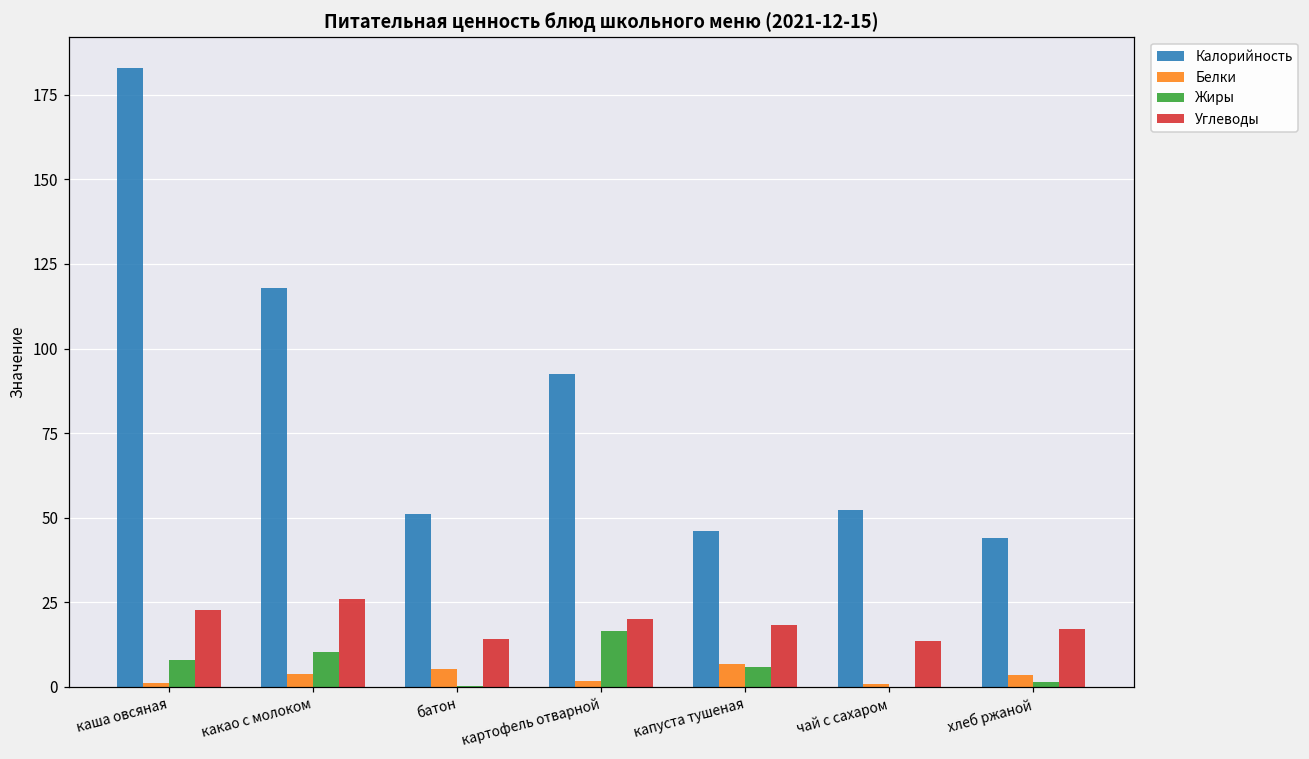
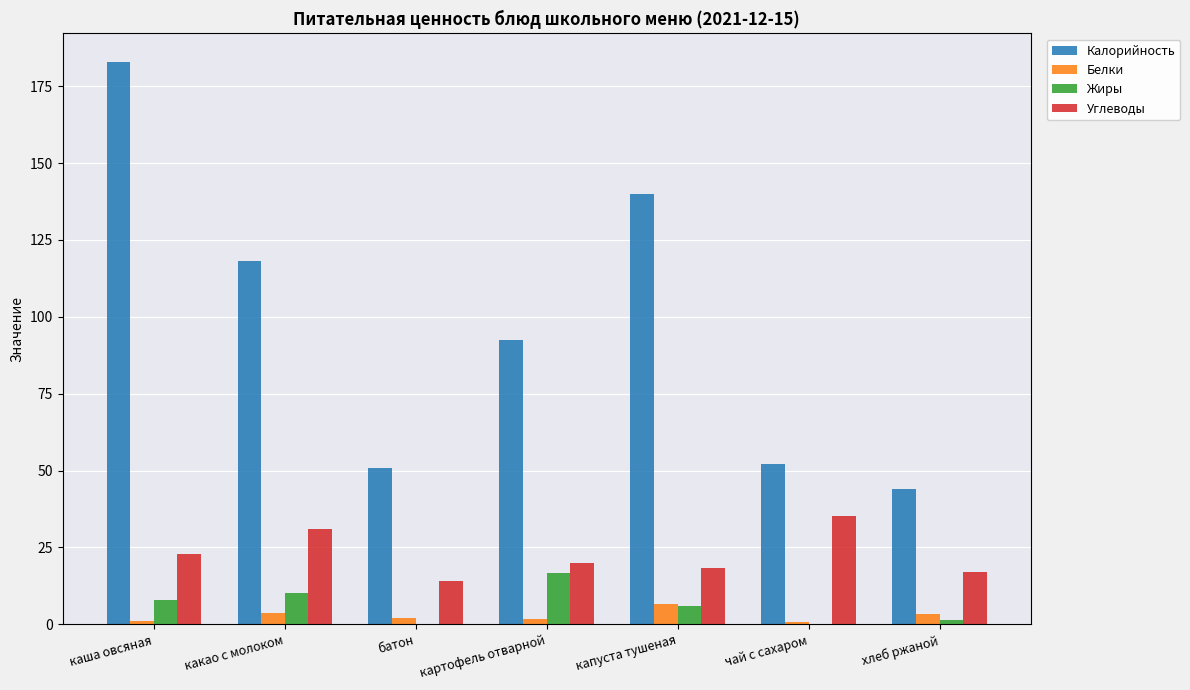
Углеводы, какао с молоком: 26 -> 31
Белки, батон: 5 -> 2
Калорийность, капуста тушеная: 46 -> 140
Углеводы, чай с сахаром: 14 -> 35
